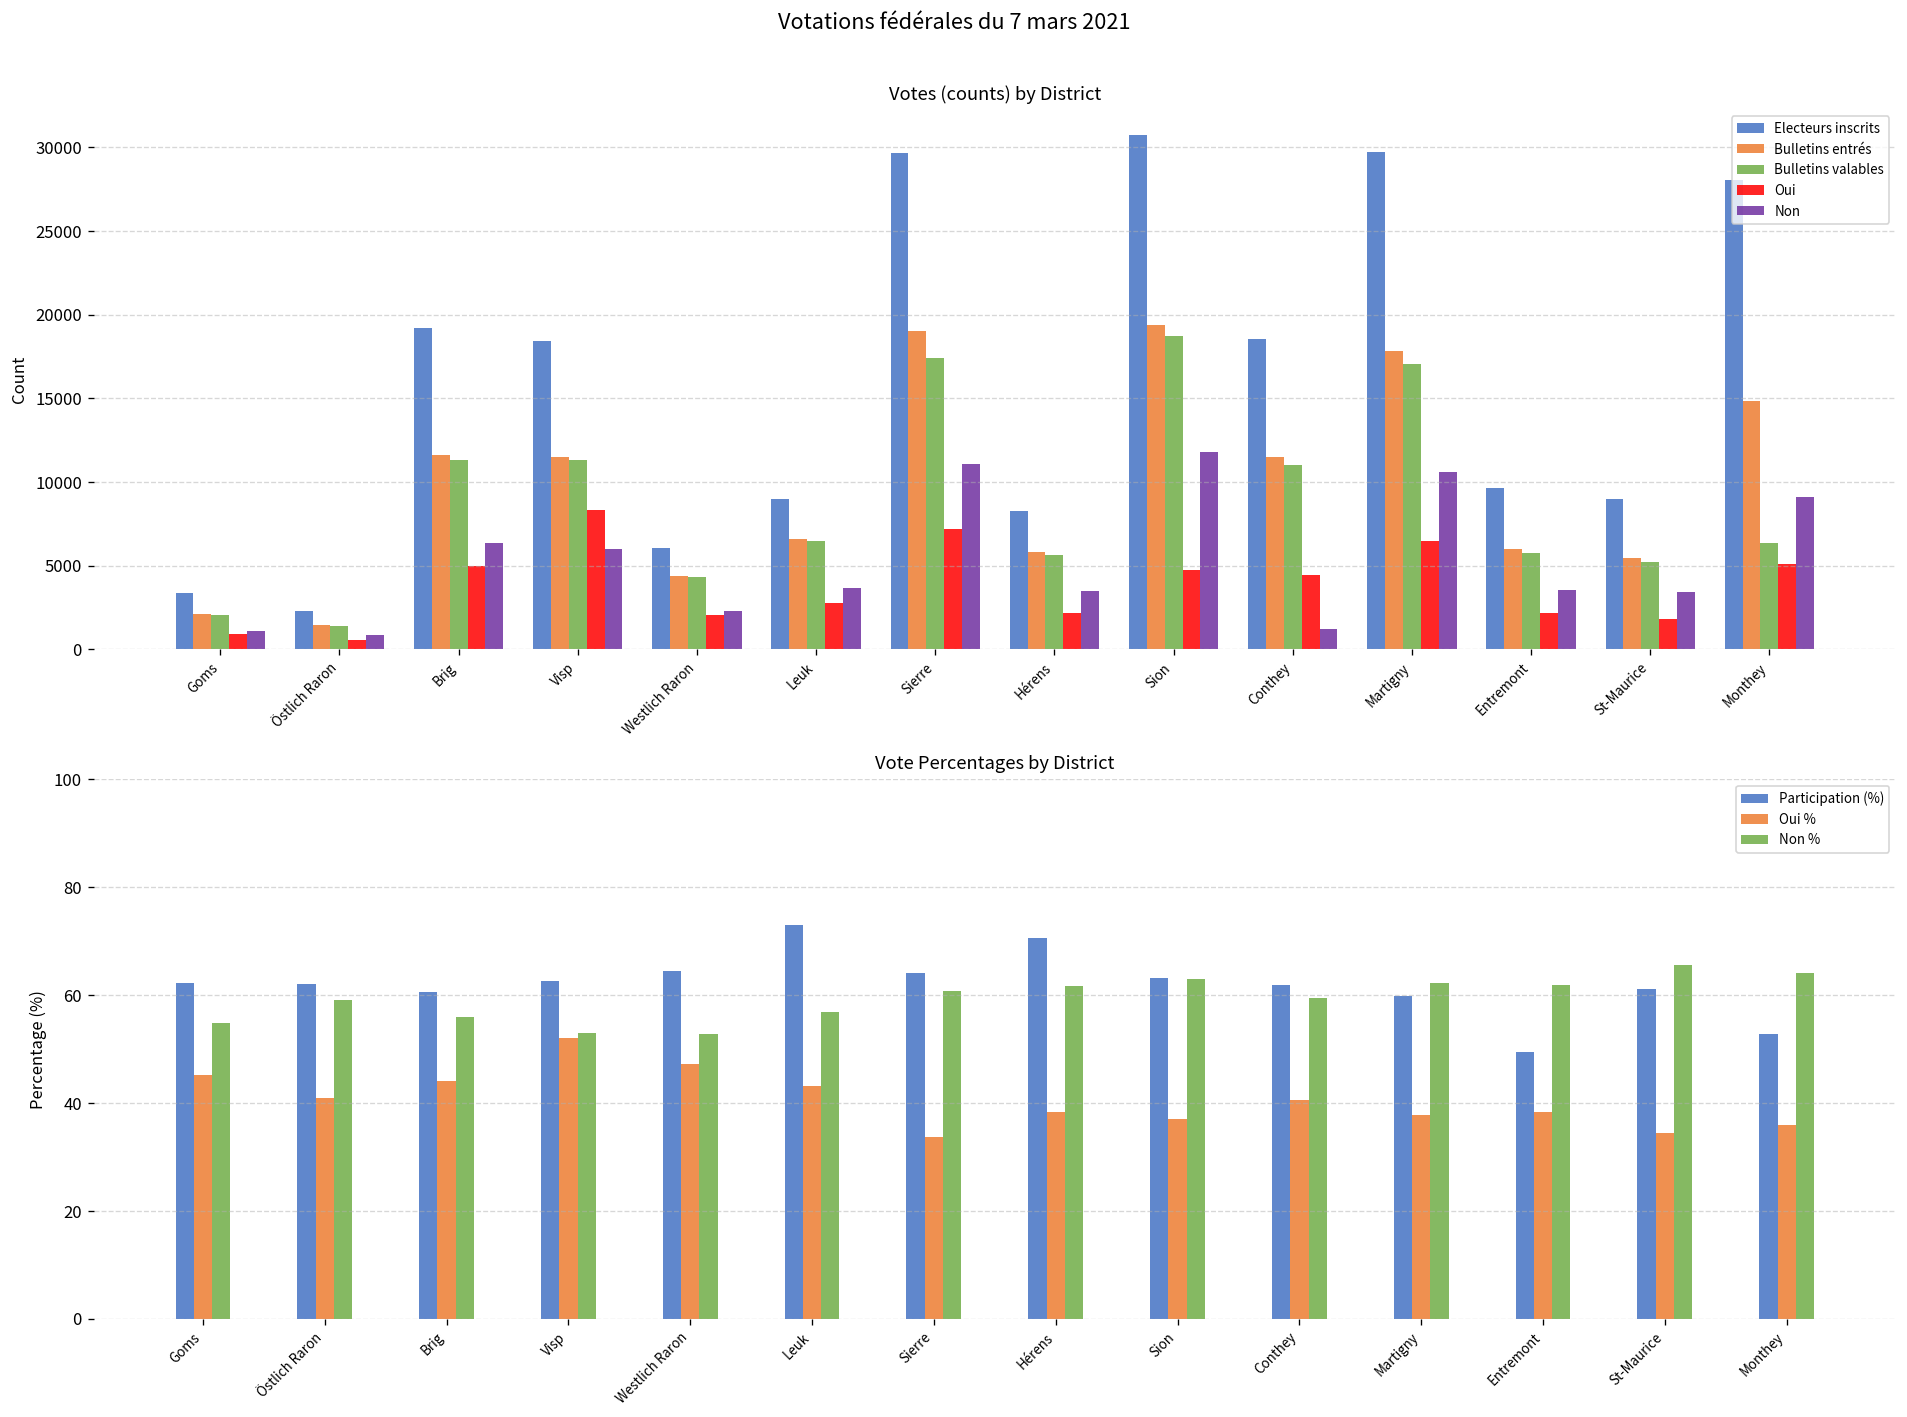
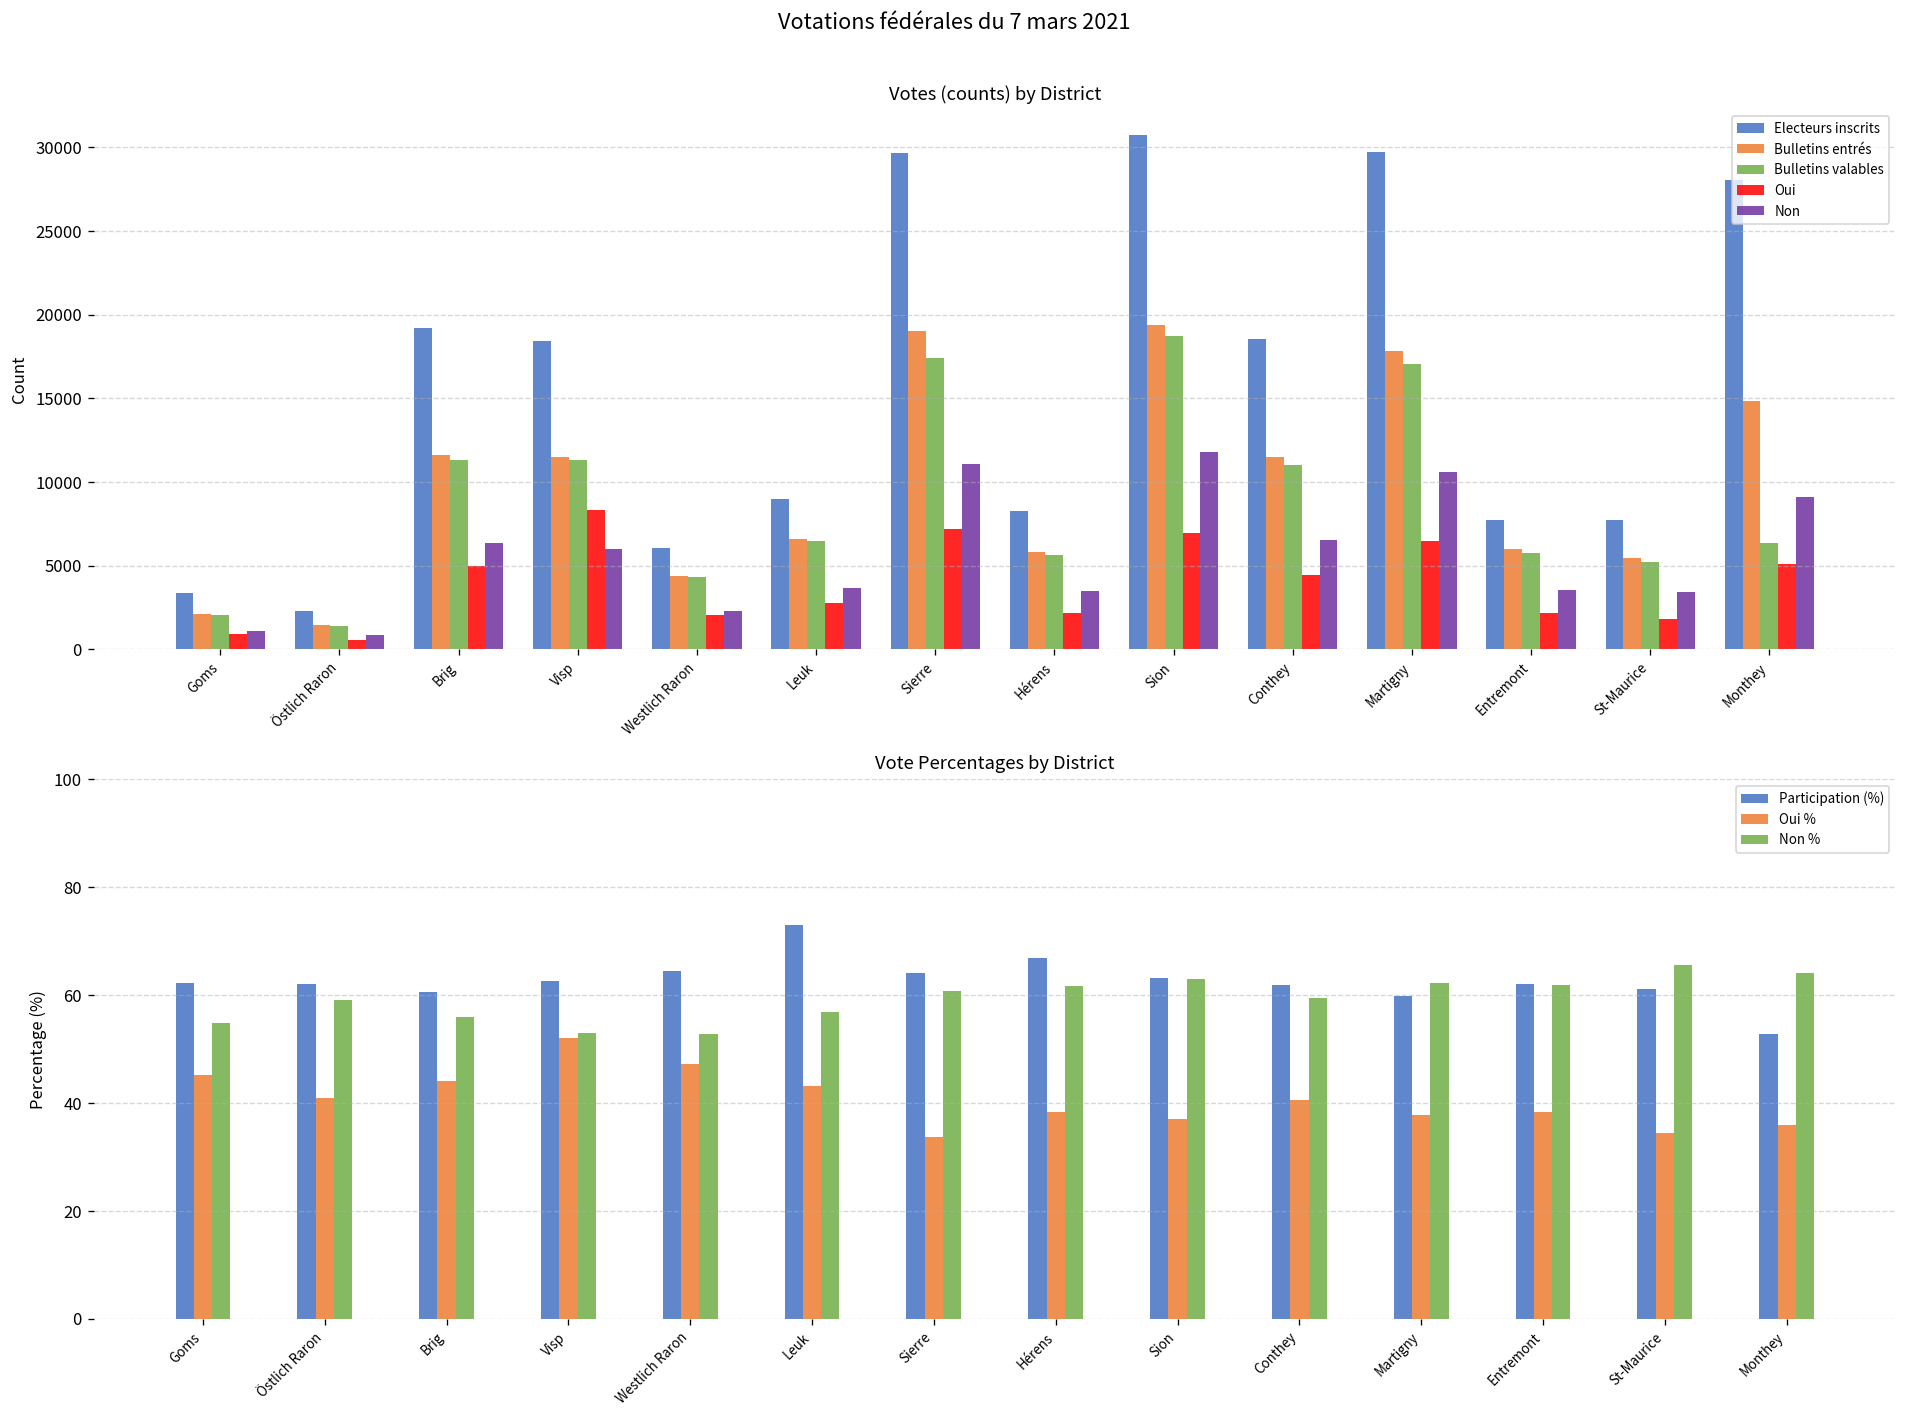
Votes (counts) by District, Oui, Sion: 4700 -> 6900
Votes (counts) by District, Non, Conthey: 1200 -> 6500
Votes (counts) by District, Electeurs inscrits, Entremont: 9600 -> 7700
Votes (counts) by District, Electeurs inscrits, St-Maurice: 9000 -> 7700
Vote Percentages by District, Participation (%), Hérens: 71 -> 67
Vote Percentages by District, Participation (%), Entremont: 49 -> 62
